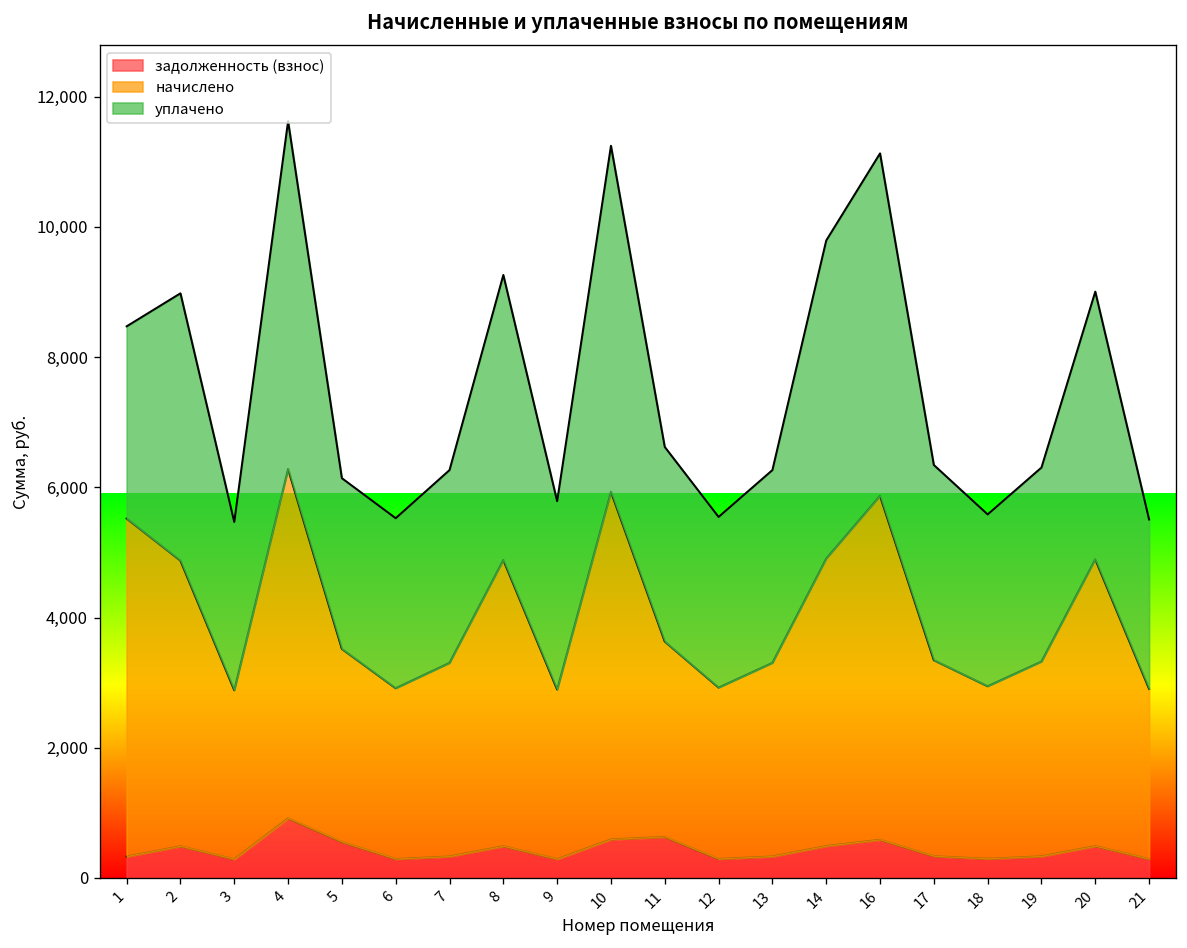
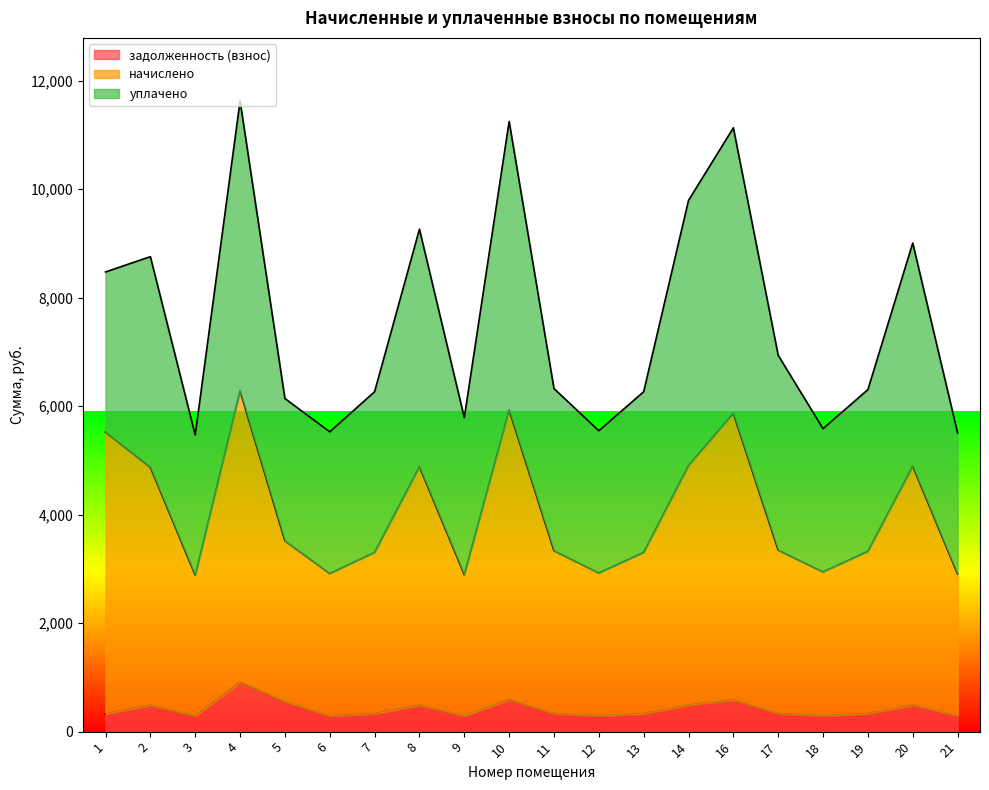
уплачено, 2: 4,100 -> 3,900
задолженность (взнос), 11: 600 -> 300
уплачено, 17: 3,000 -> 3,600
